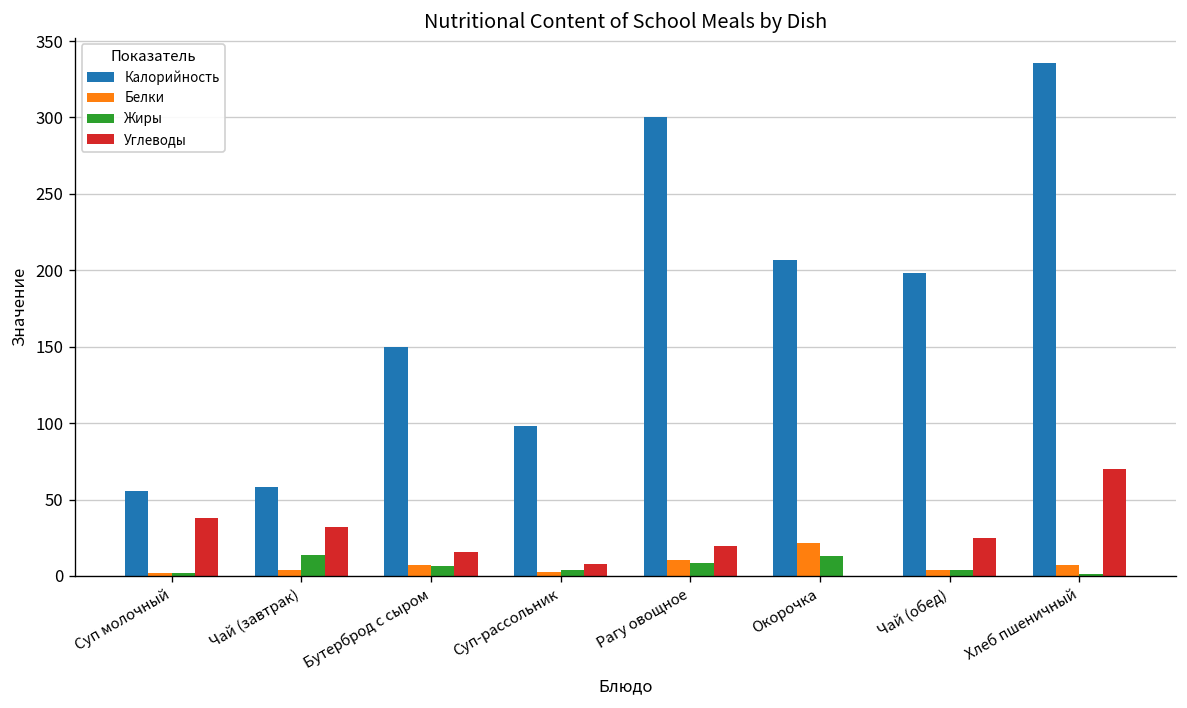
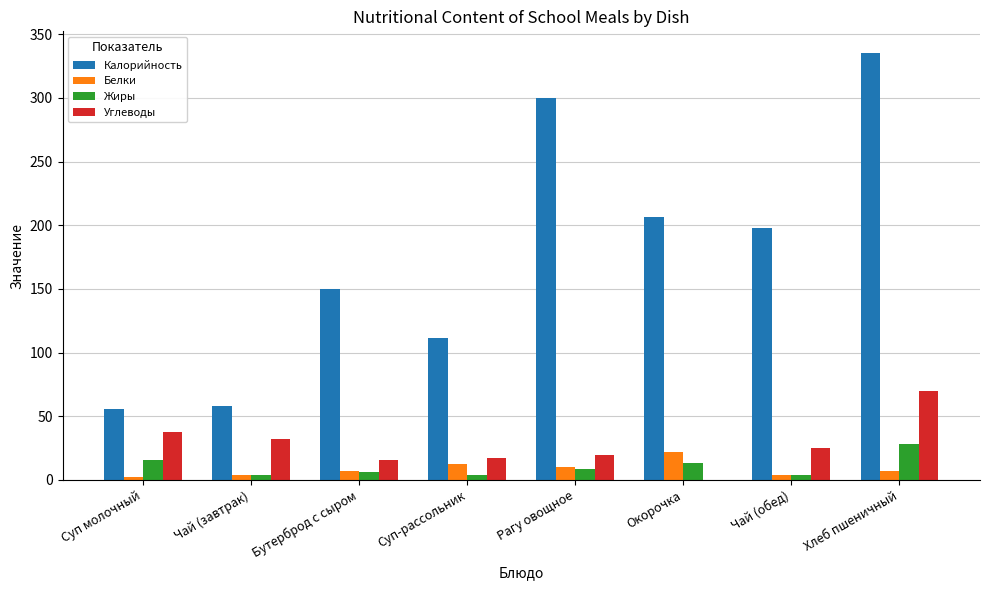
Жиры, Суп молочный: 2 -> 16
Жиры, Чай (завтрак): 14 -> 4
Калорийность, Суп-рассольник: 98 -> 112
Белки, Суп-рассольник: 2 -> 12
Углеводы, Суп-рассольник: 8 -> 17
Жиры, Хлеб пшеничный: 1 -> 28
